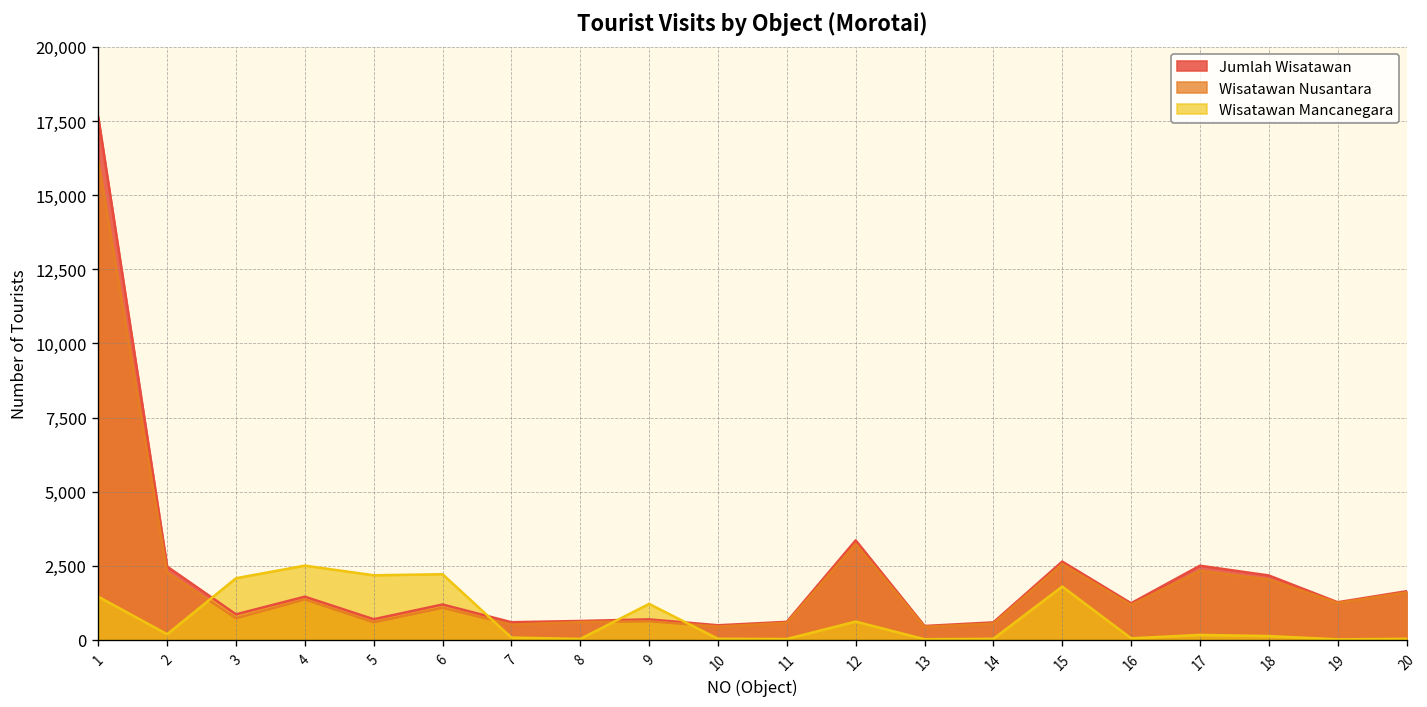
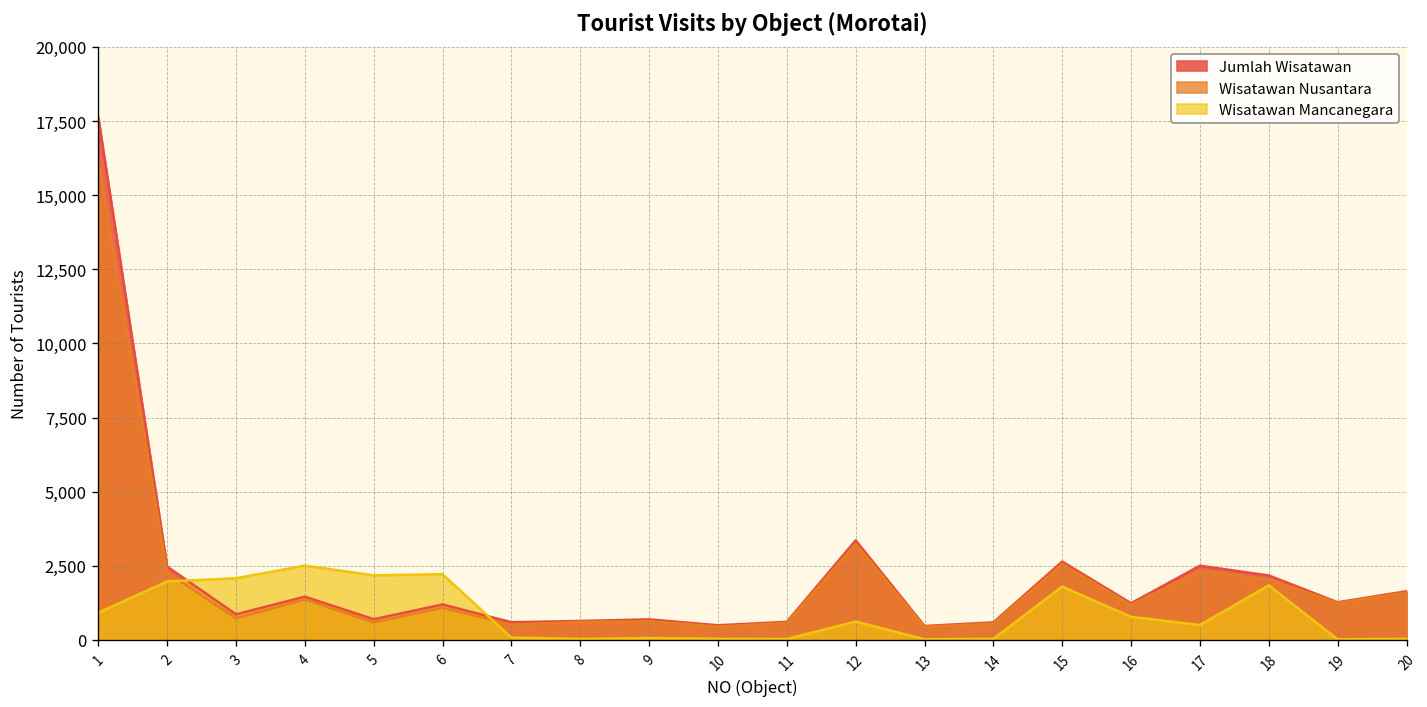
Wisatawan Mancanegara, 1: 1,500 -> 900
Wisatawan Mancanegara, 2: 200 -> 2,000
Wisatawan Mancanegara, 9: 1,200 -> 100
Wisatawan Mancanegara, 16: 100 -> 800
Wisatawan Mancanegara, 17: 200 -> 500
Wisatawan Mancanegara, 18: 100 -> 1,800
